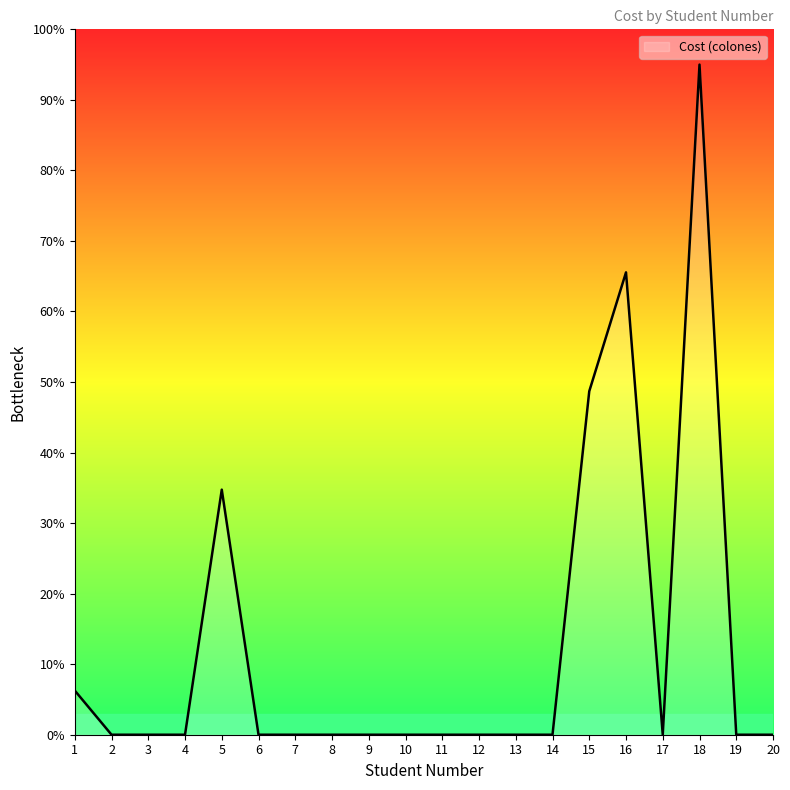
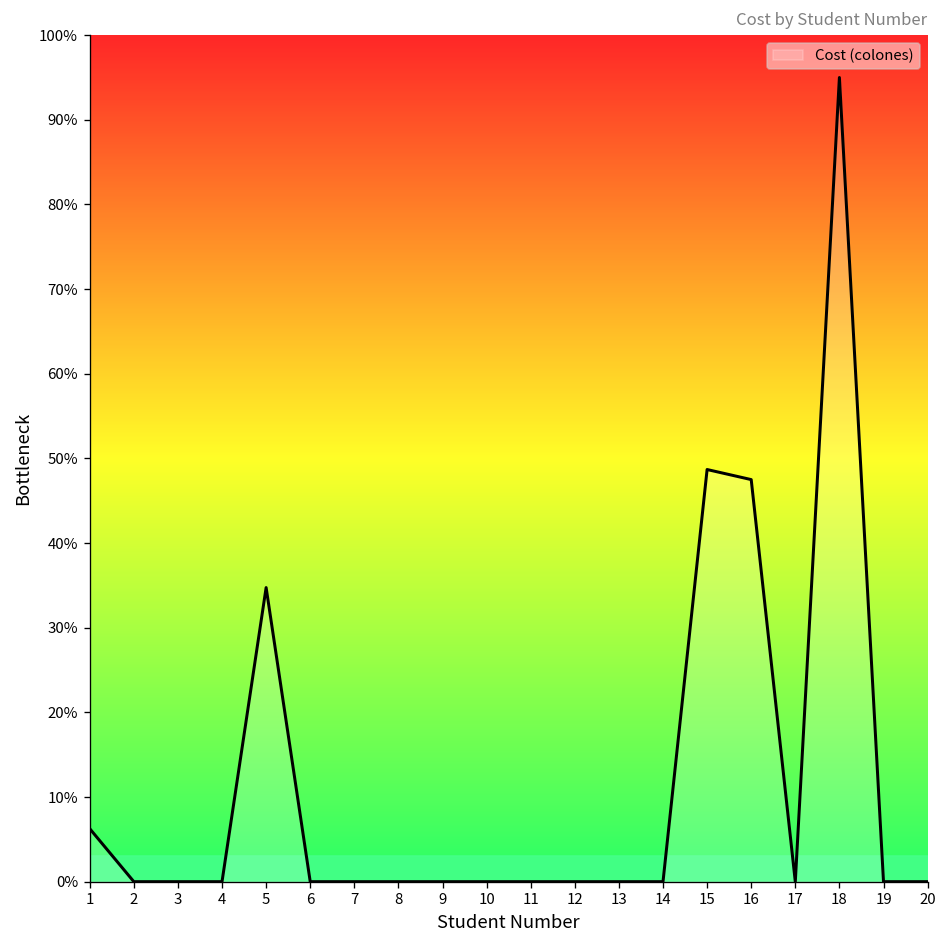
16: 66% -> 48%
